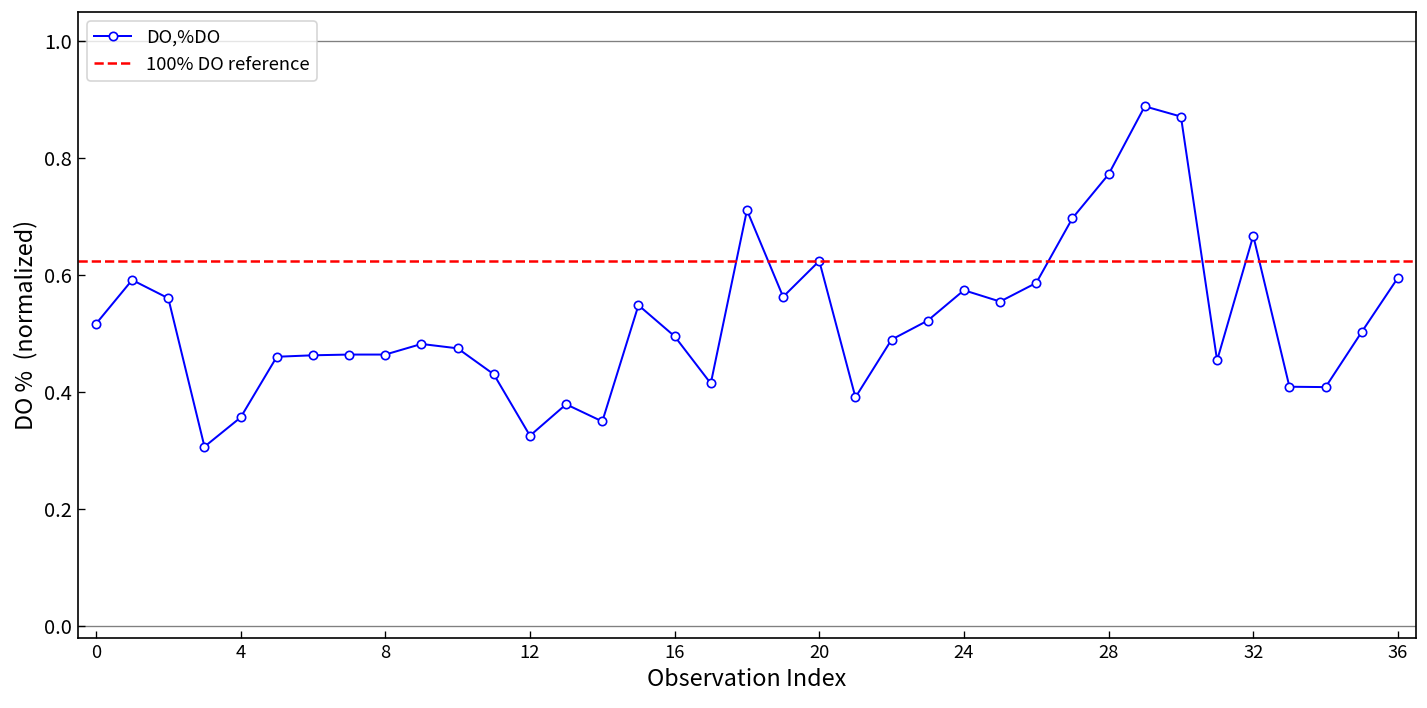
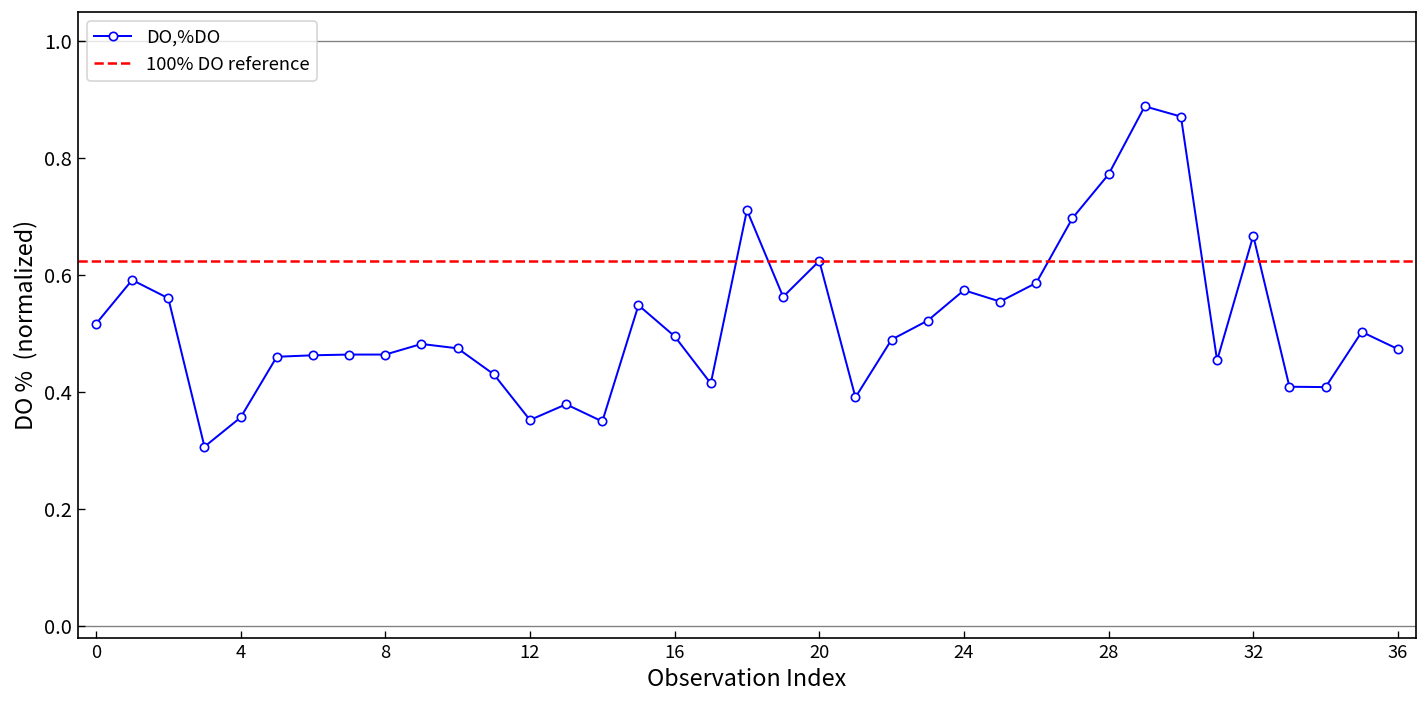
12: 0.33 -> 0.35
36: 0.60 -> 0.47
